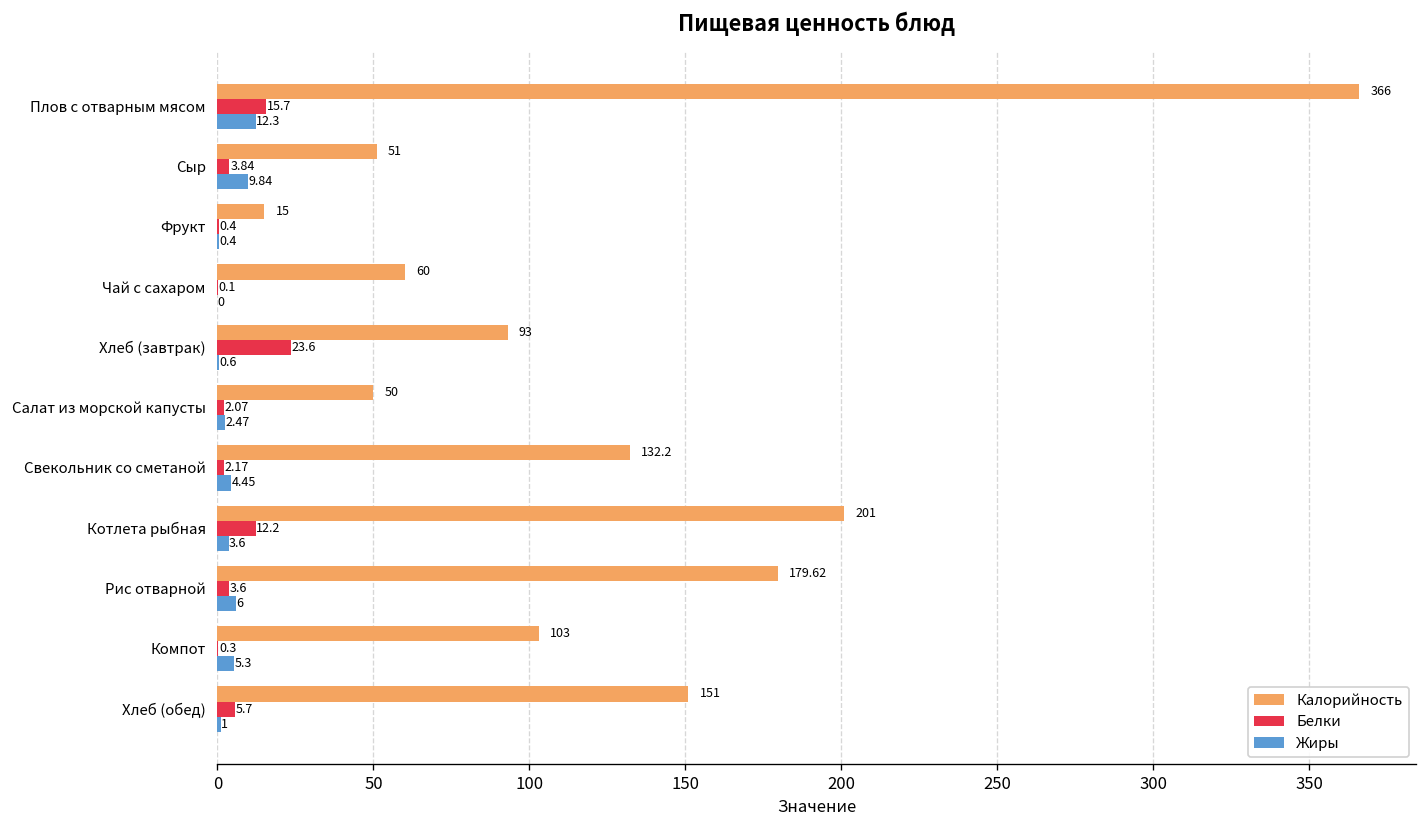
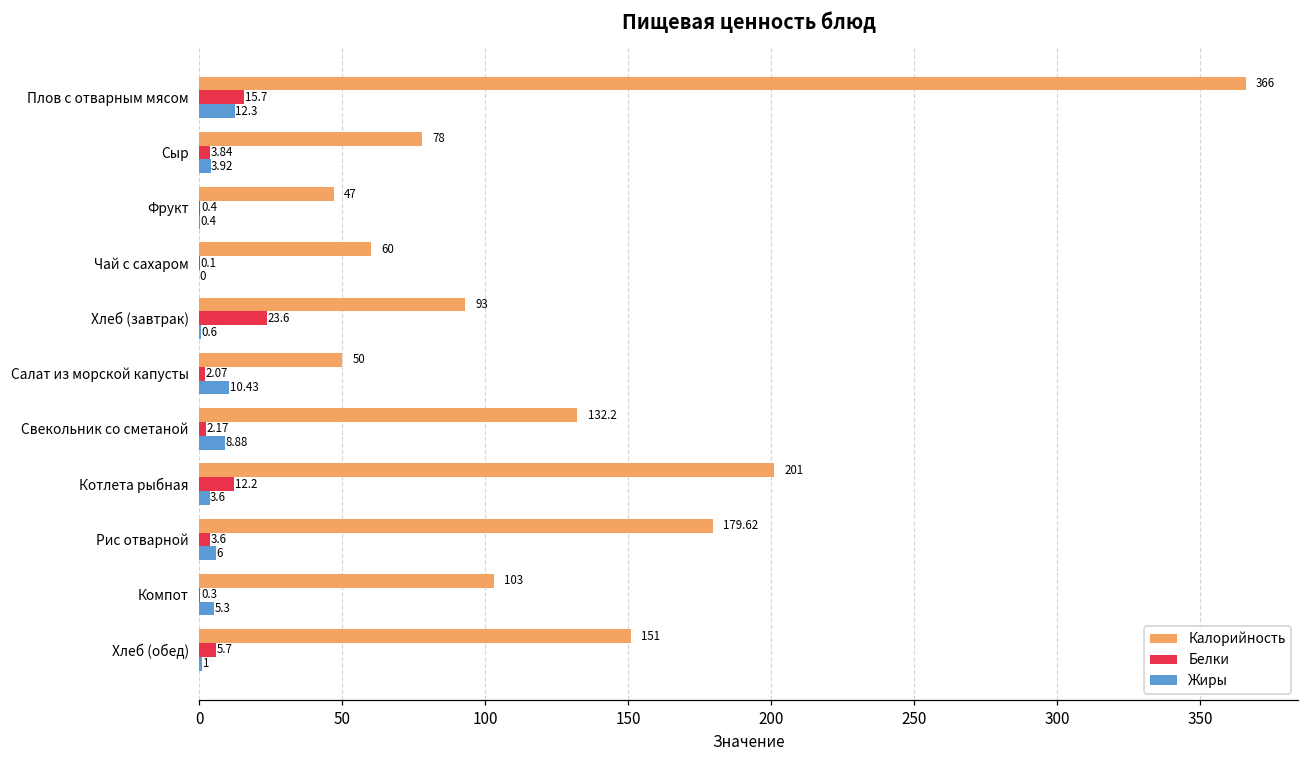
Калорийность, Сыр: 51 -> 78
Жиры, Сыр: 9.84 -> 3.92
Калорийность, Фрукт: 15 -> 47
Жиры, Салат из морской капусты: 2.47 -> 10.43
Жиры, Свекольник со сметаной: 4.45 -> 8.88
